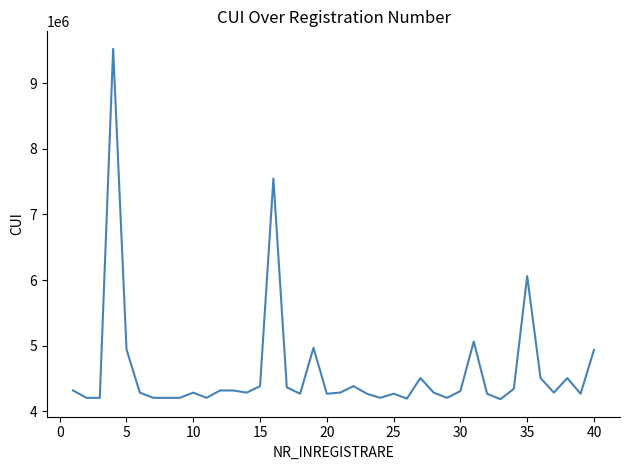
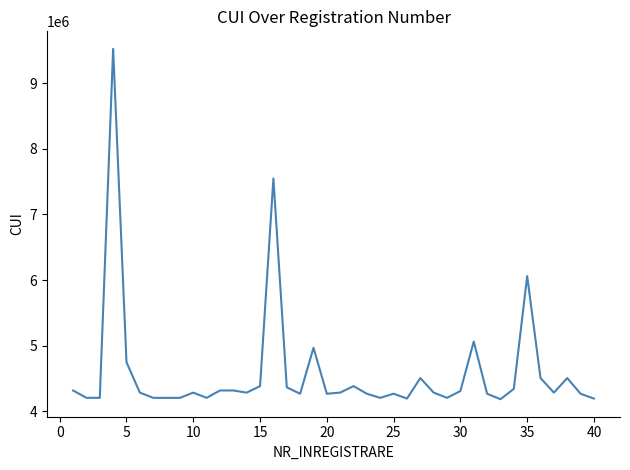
5: 4900000 -> 4700000
40: 4900000 -> 4200000
